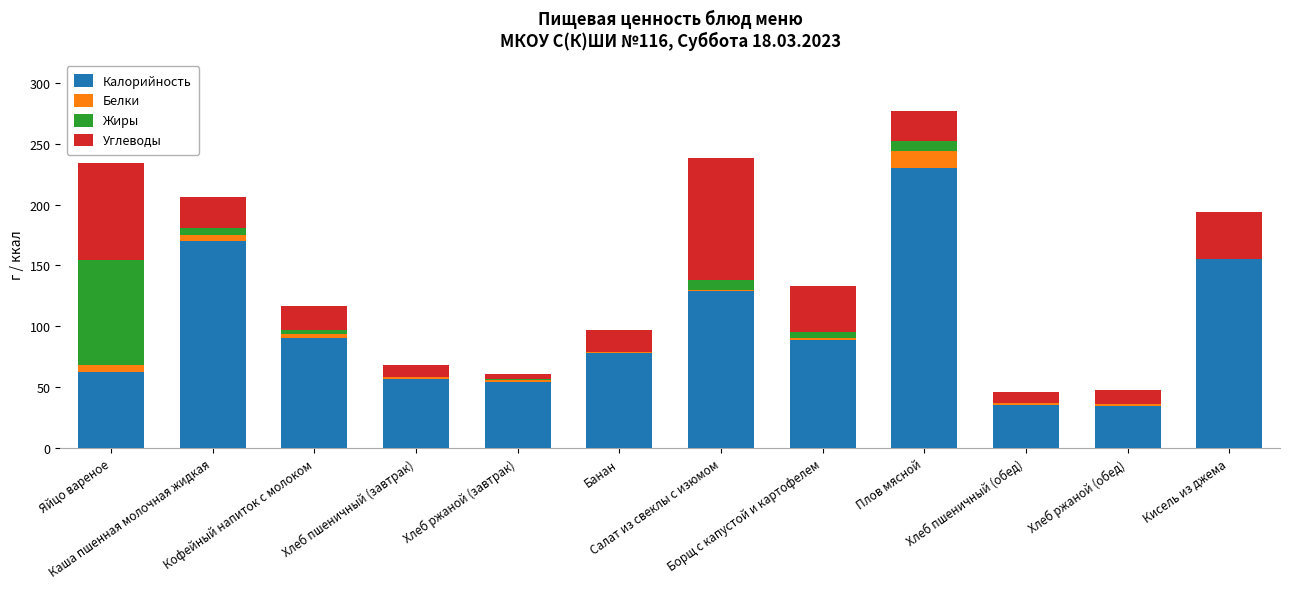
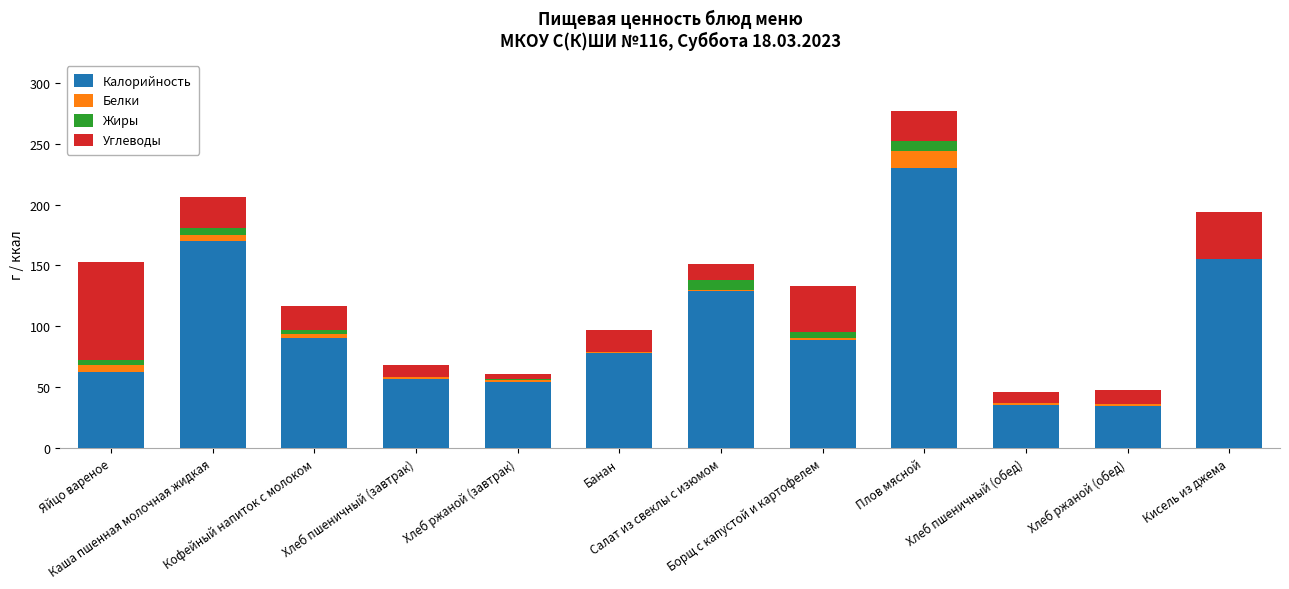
Жиры, Яйцо вареное: 87 -> 5
Углеводы, Салат из свеклы с изюмом: 100 -> 13
